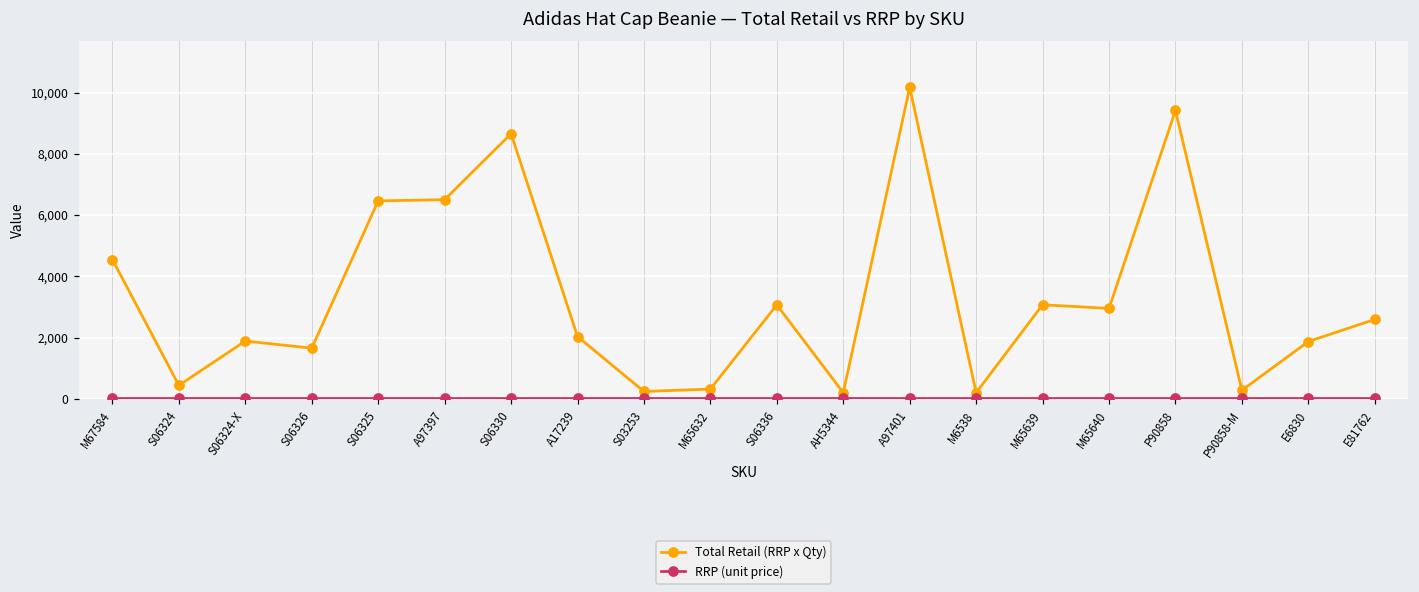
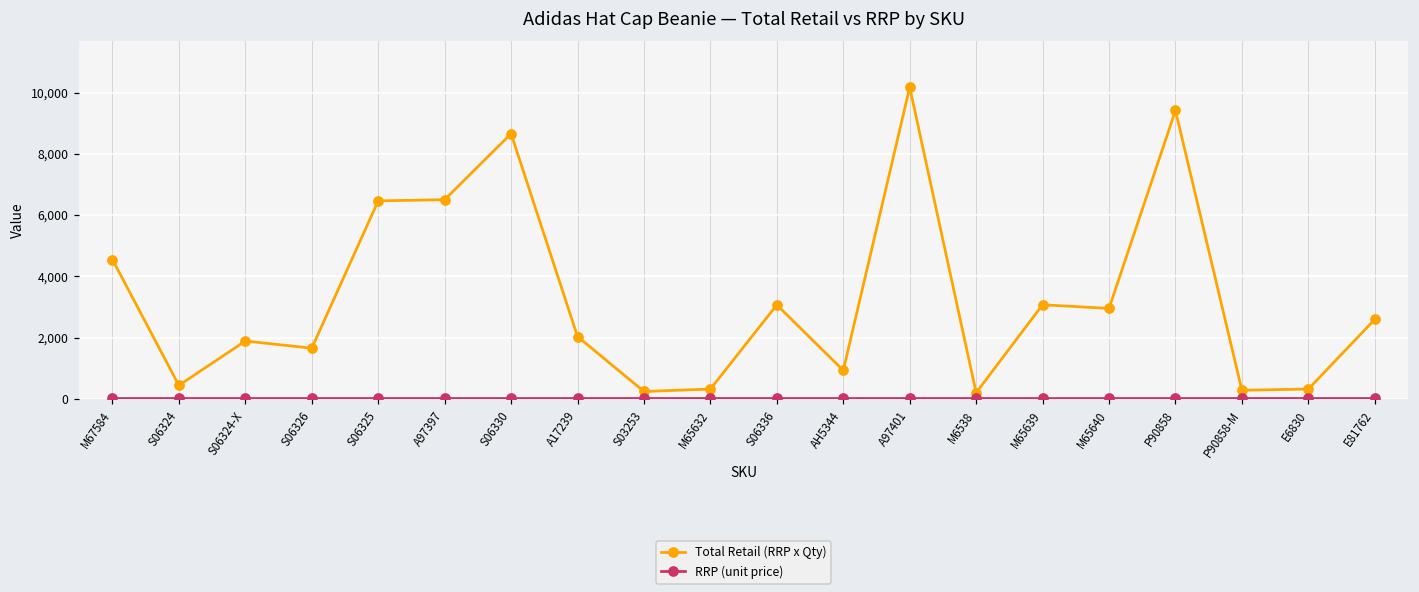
Total Retail (RRP x Qty), AH5344: 200 -> 900
Total Retail (RRP x Qty), E6830: 1,900 -> 300
